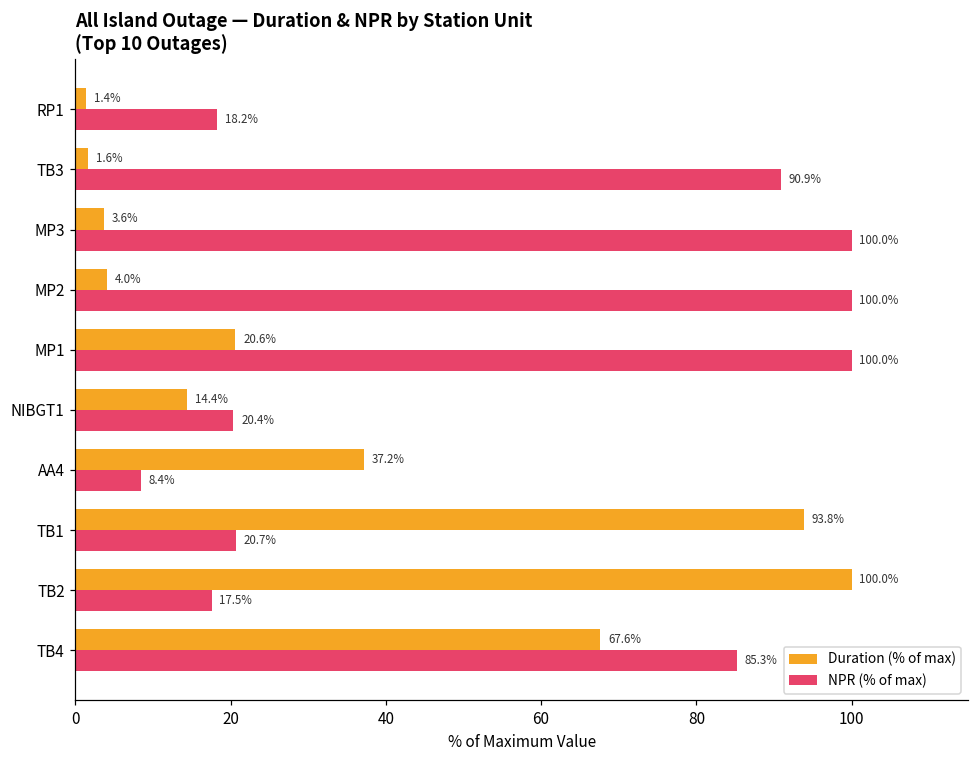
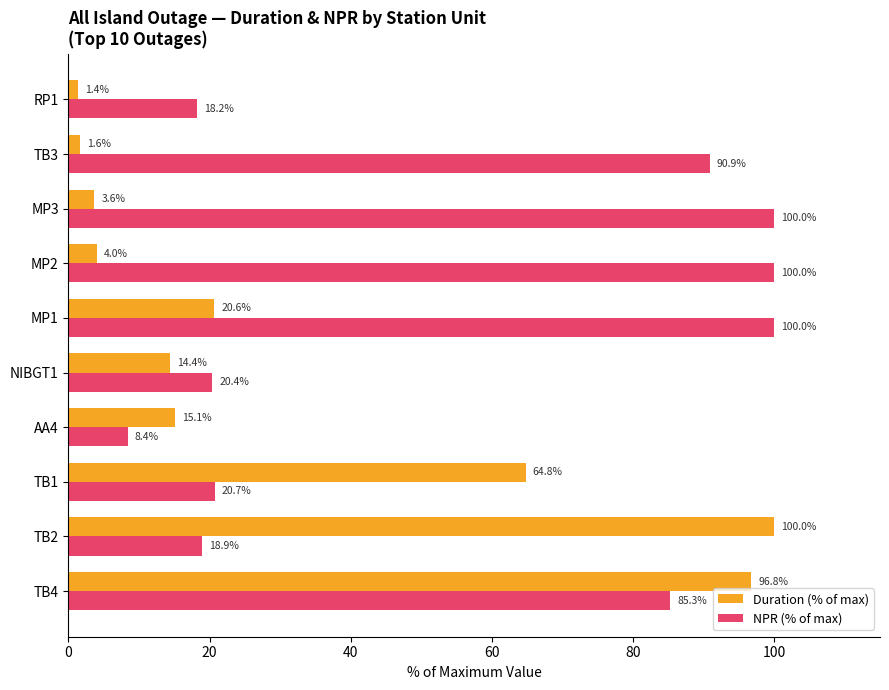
Duration (% of max), AA4: 37.2% -> 15.1%
Duration (% of max), TB1: 93.8% -> 64.8%
NPR (% of max), TB2: 17.5% -> 18.9%
Duration (% of max), TB4: 67.6% -> 96.8%
